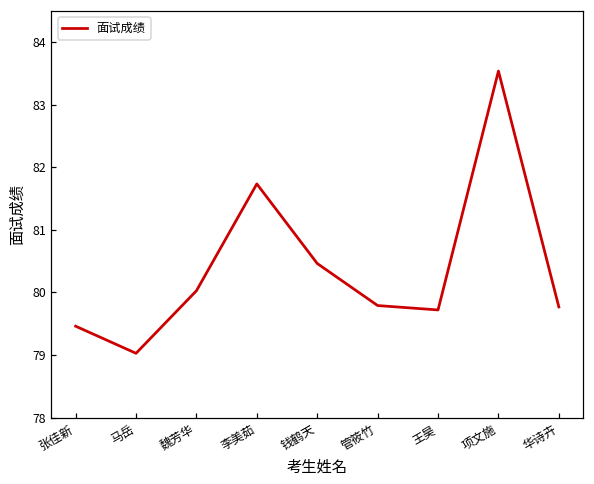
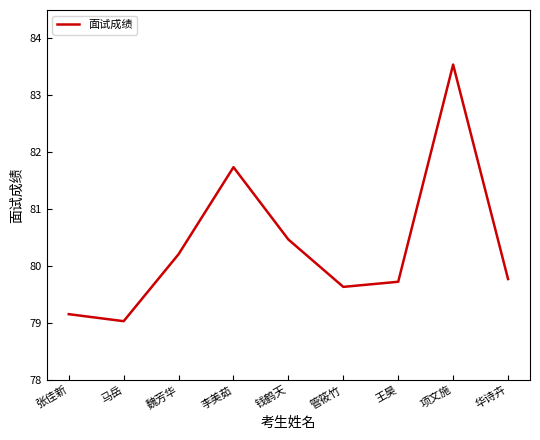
张佳新: 79.5 -> 79.2
魏芳华: 80.0 -> 80.2
管筱竹: 79.8 -> 79.6
